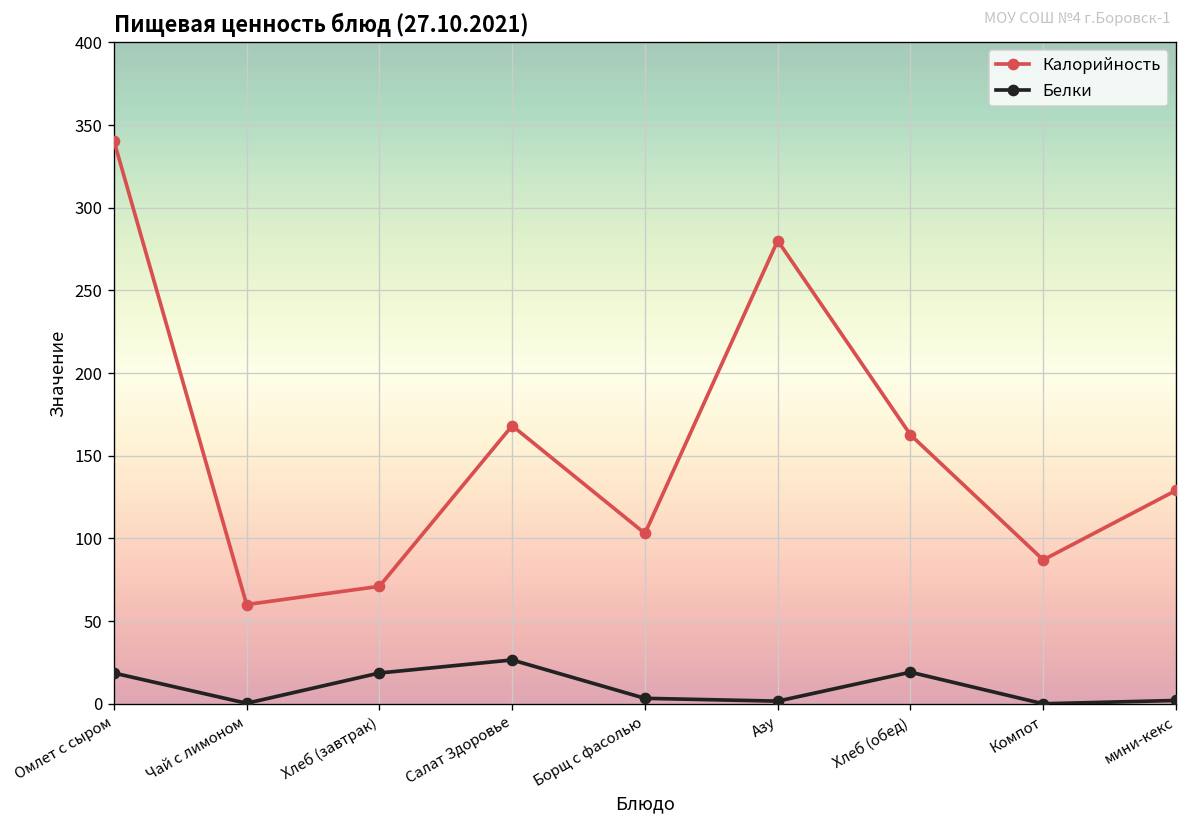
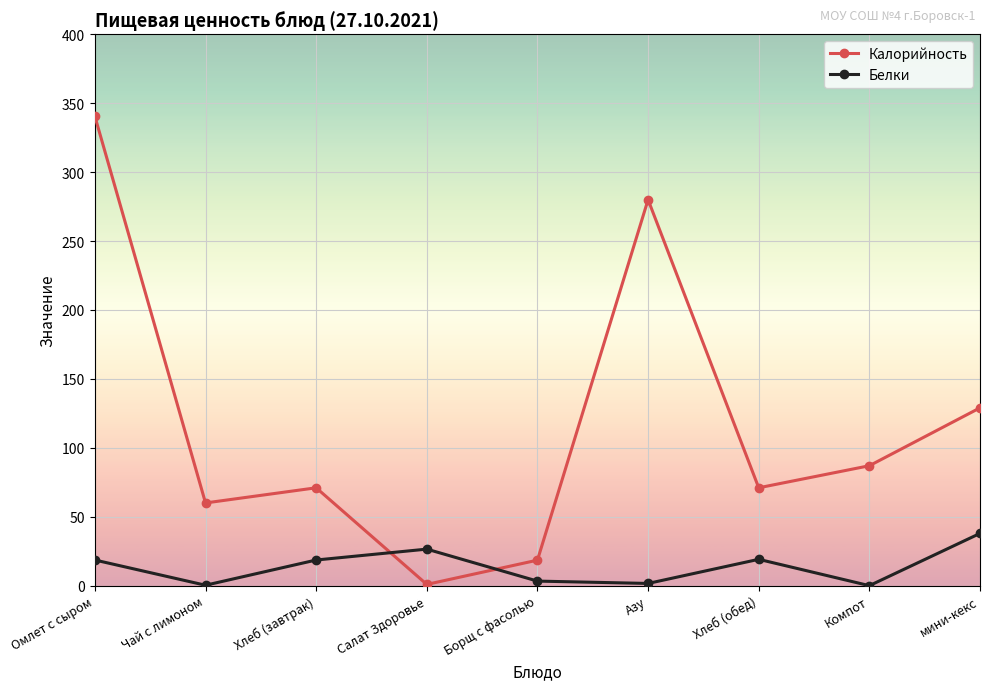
Калорийность, Салат Здоровье: 168 -> 1
Калорийность, Борщ с фасолью: 103 -> 19
Калорийность, Хлеб (обед): 163 -> 71
Белки, мини-кекс: 2 -> 38
